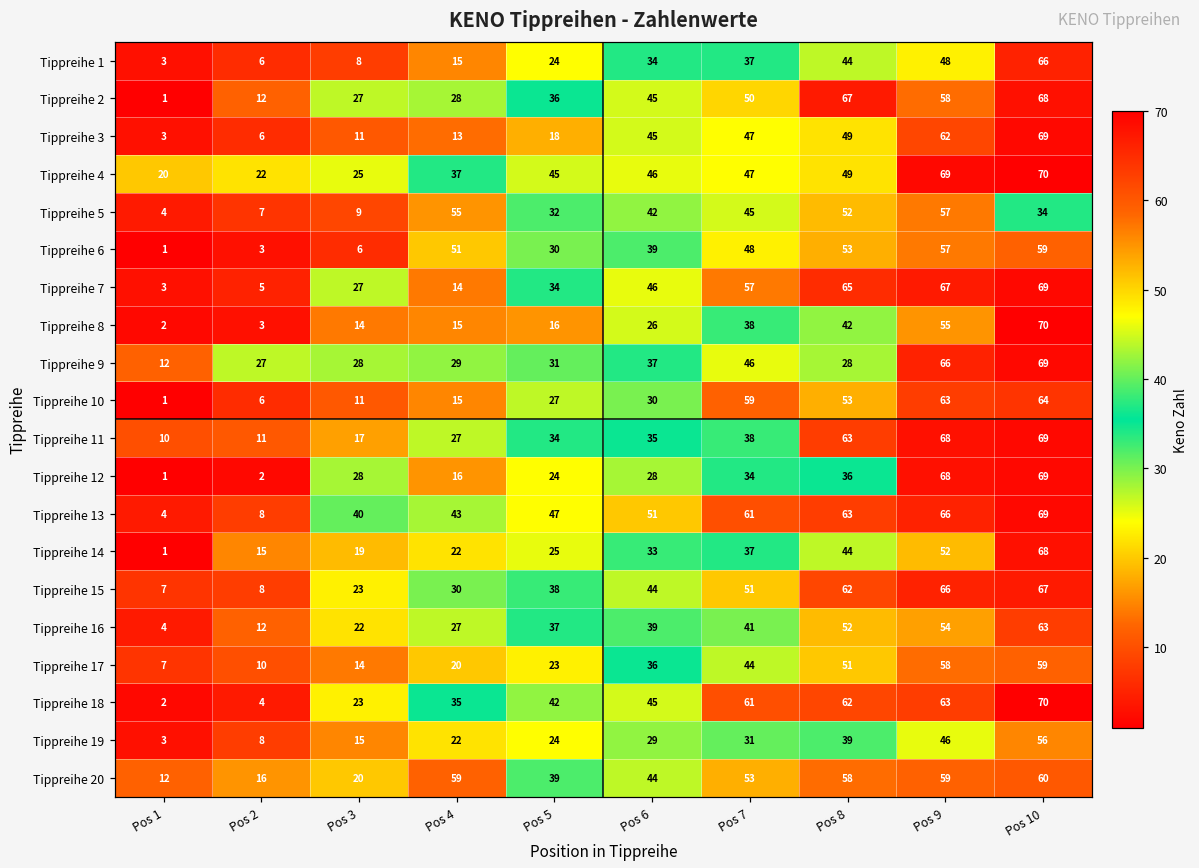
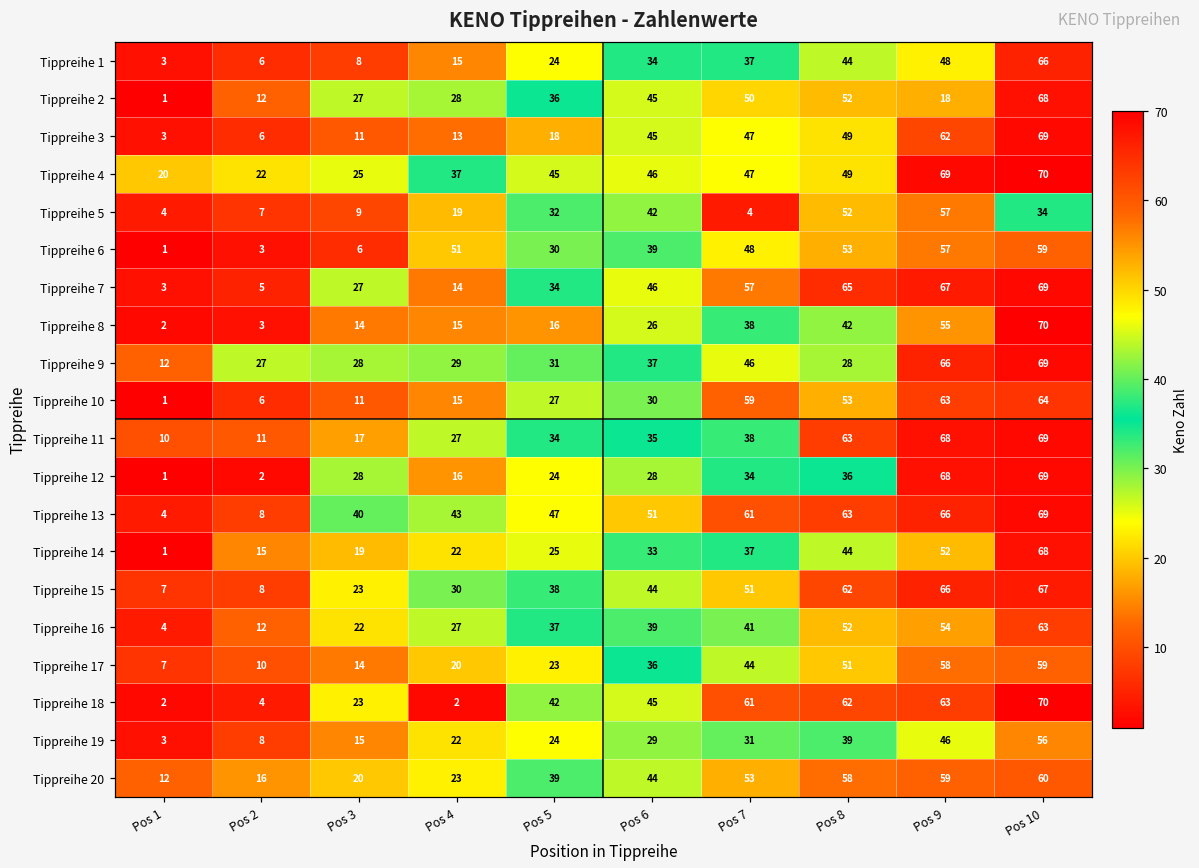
Tippreihe 2, Pos 8: 67 -> 52
Tippreihe 2, Pos 9: 58 -> 18
Tippreihe 5, Pos 4: 55 -> 19
Tippreihe 5, Pos 7: 45 -> 4
Tippreihe 18, Pos 4: 35 -> 2
Tippreihe 20, Pos 4: 59 -> 23
